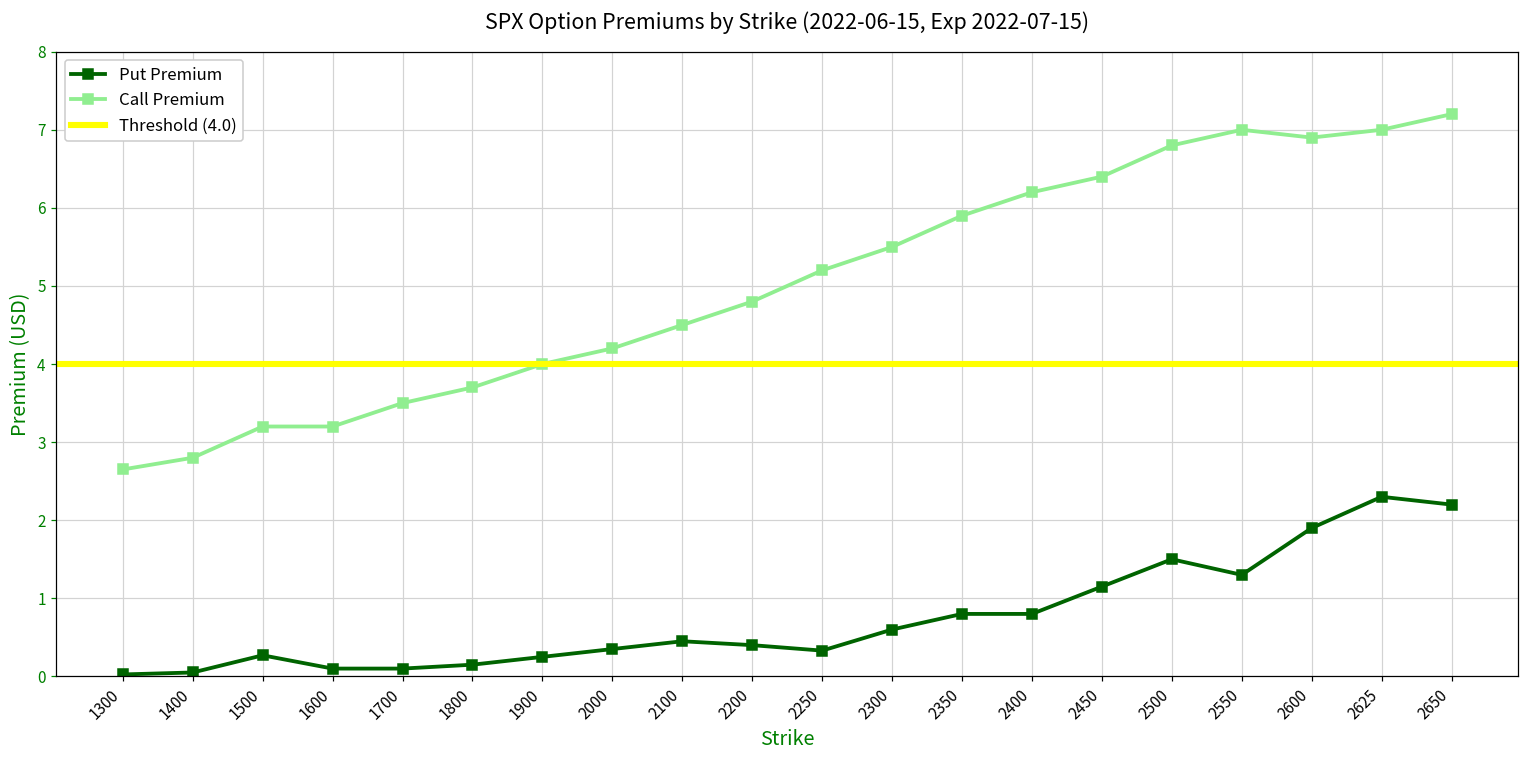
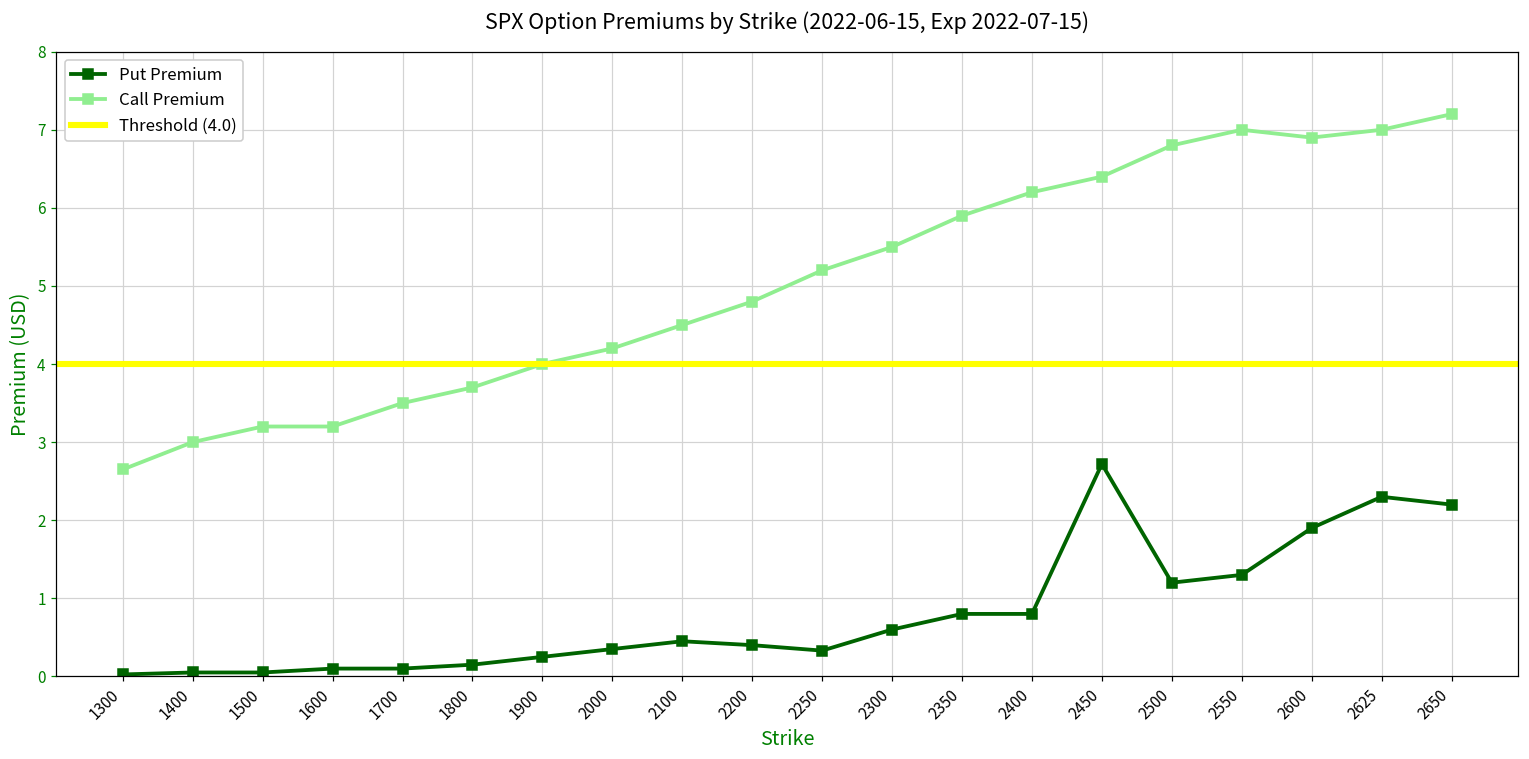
Call Premium, 1400: 2.8 -> 3.0
Put Premium, 1500: 0.3 -> 0.1
Put Premium, 2450: 1.2 -> 2.7
Put Premium, 2500: 1.5 -> 1.2
